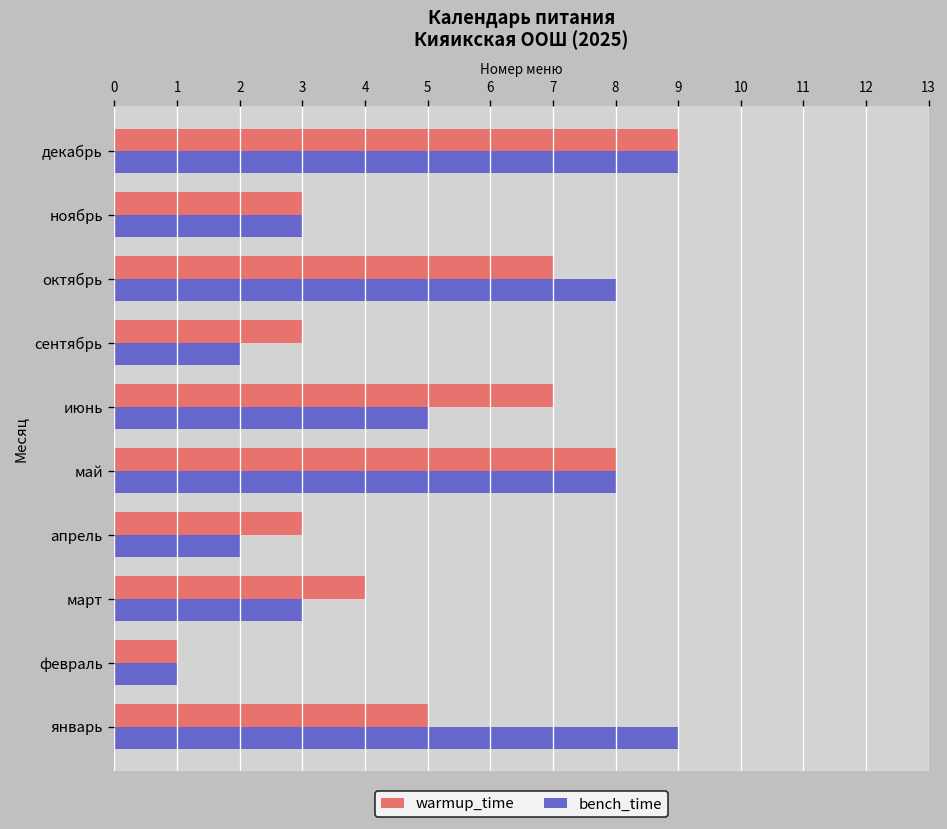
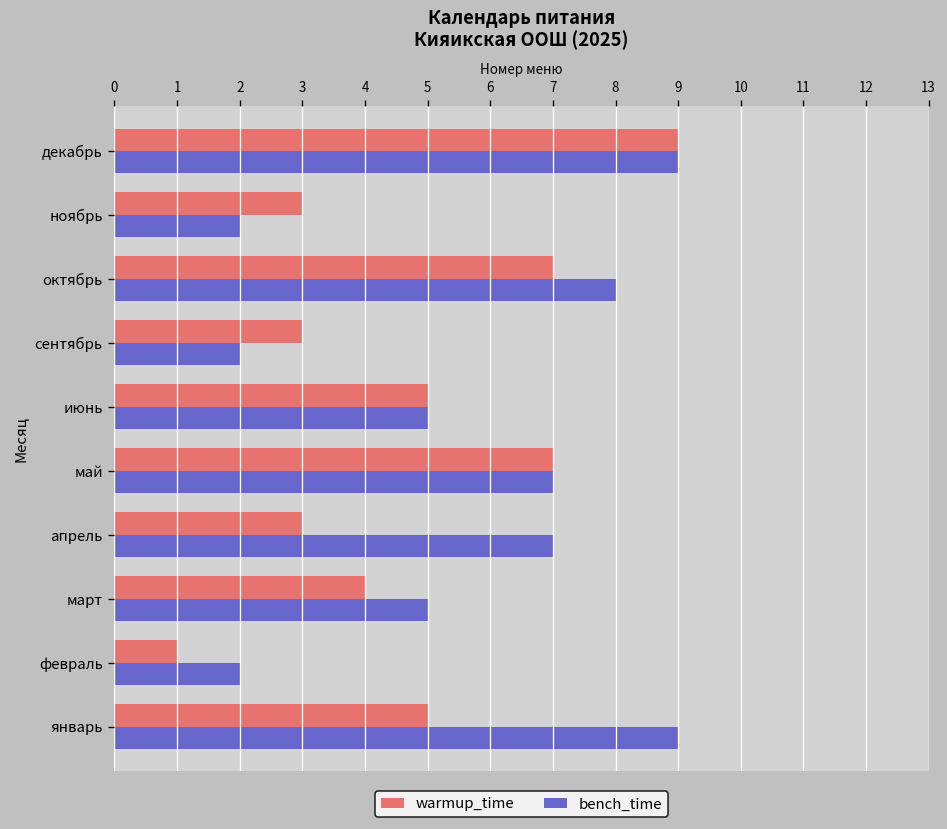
bench_time, ноябрь: 3 -> 2
warmup_time, июнь: 7 -> 5
warmup_time, май: 8 -> 7
bench_time, май: 8 -> 7
bench_time, апрель: 2 -> 7
bench_time, март: 3 -> 5
bench_time, февраль: 1 -> 2
